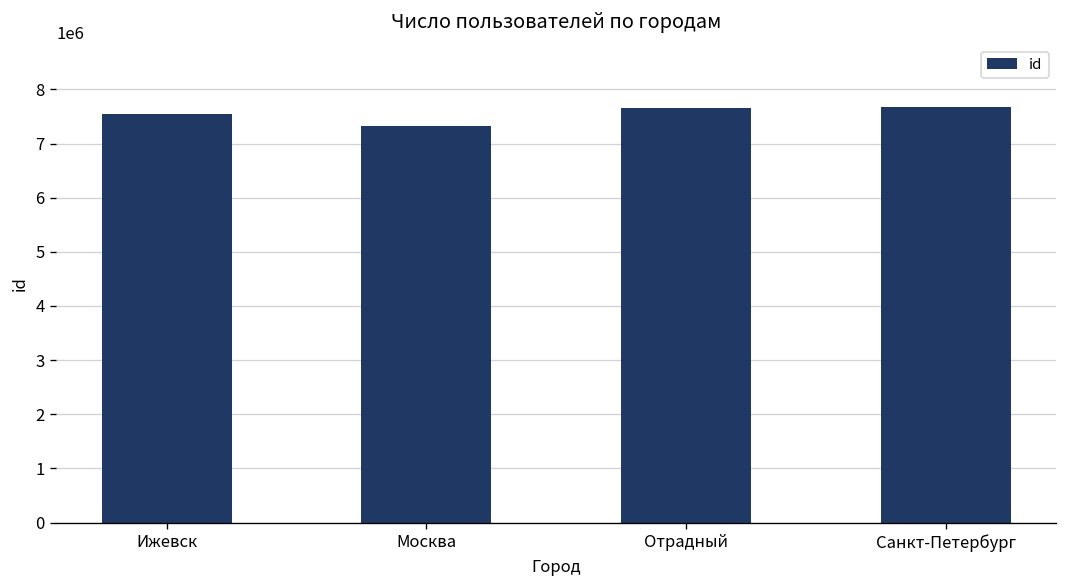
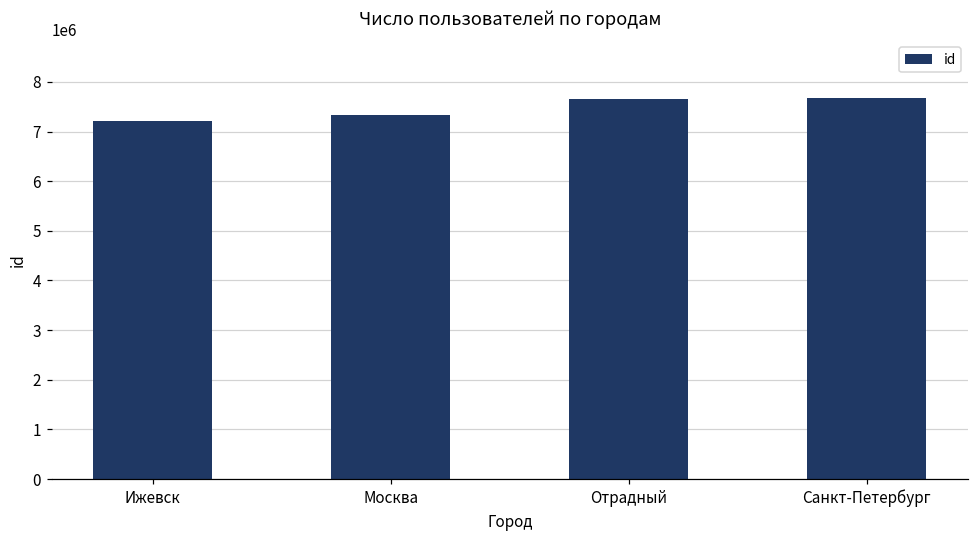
Ижевск: 7600000 -> 7200000
